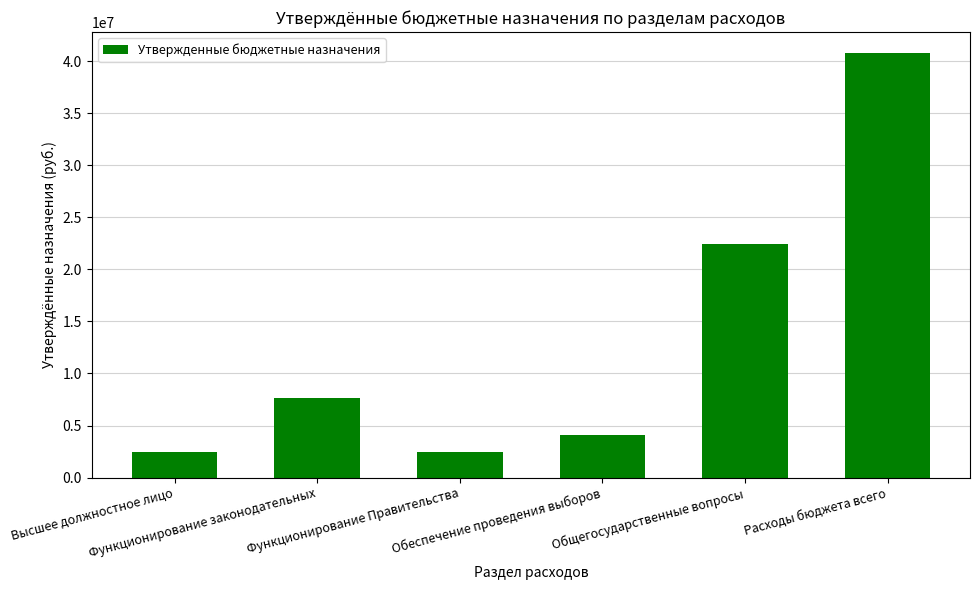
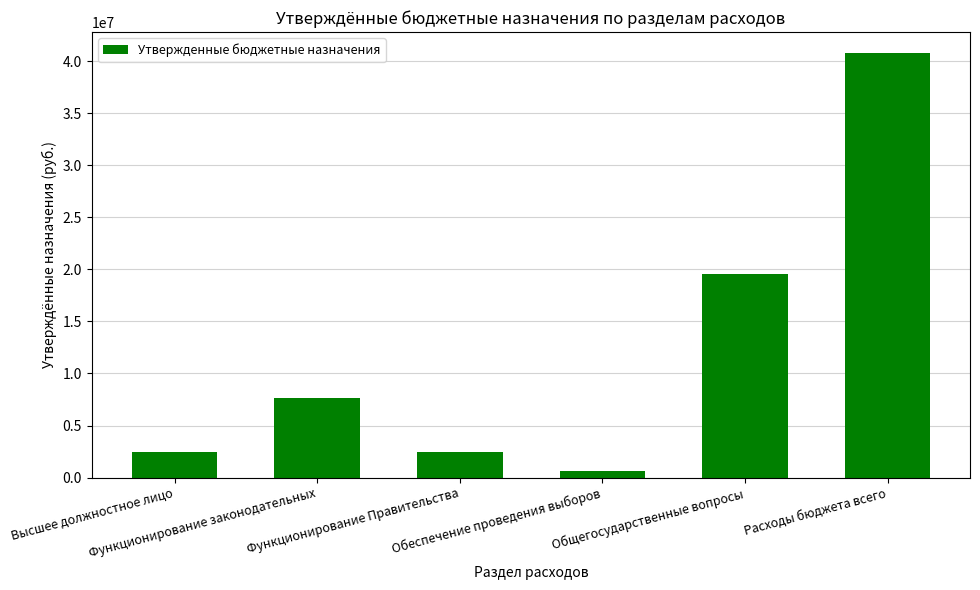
Обеспечение проведения выборов: 4100000 -> 600000
Общегосударственные вопросы: 22500000 -> 19600000
